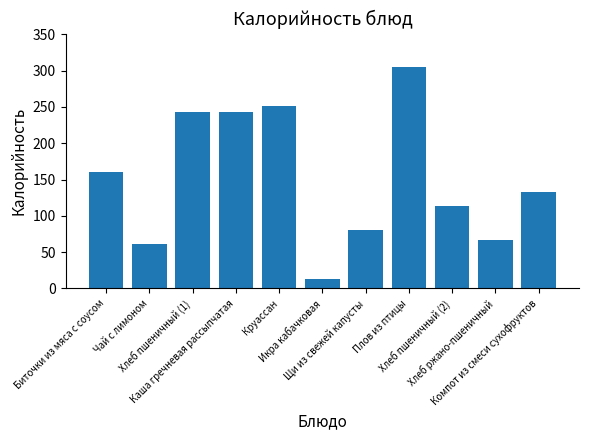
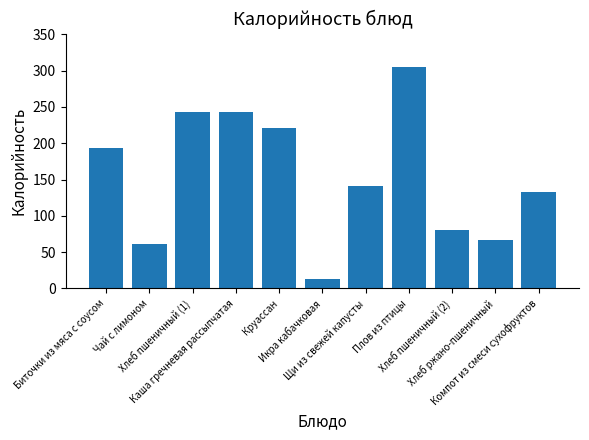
Биточки из мяса с соусом: 160 -> 190
Круассан: 250 -> 220
Щи из свежей капусты: 80 -> 140
Хлеб пшеничный (2): 110 -> 80
